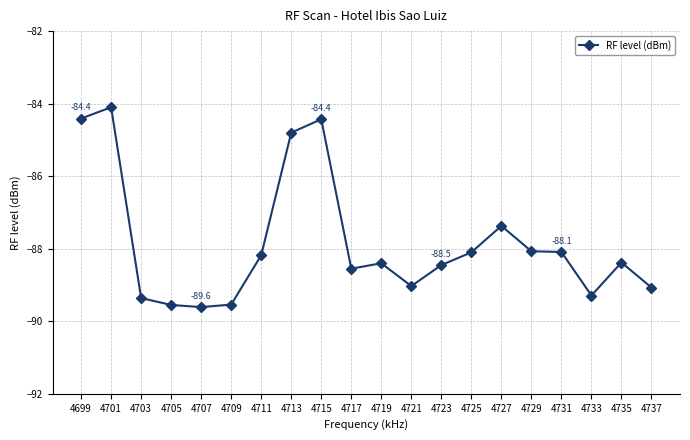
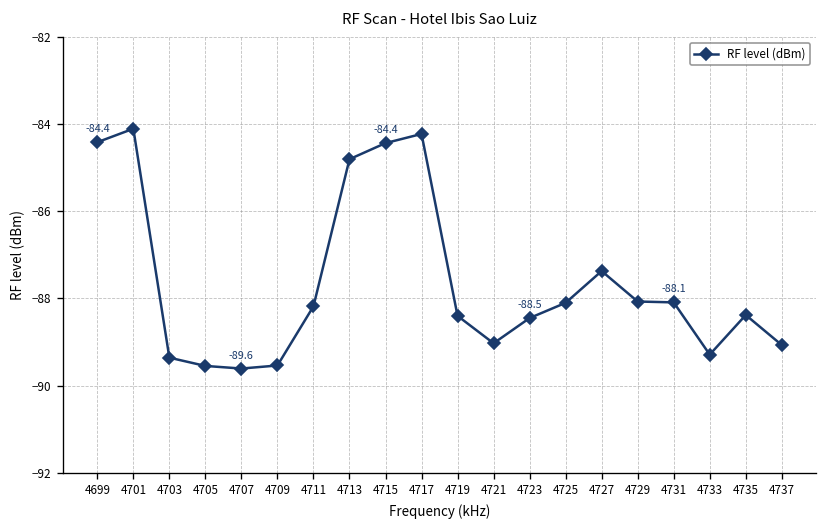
4717: -88.6 -> -84.2
